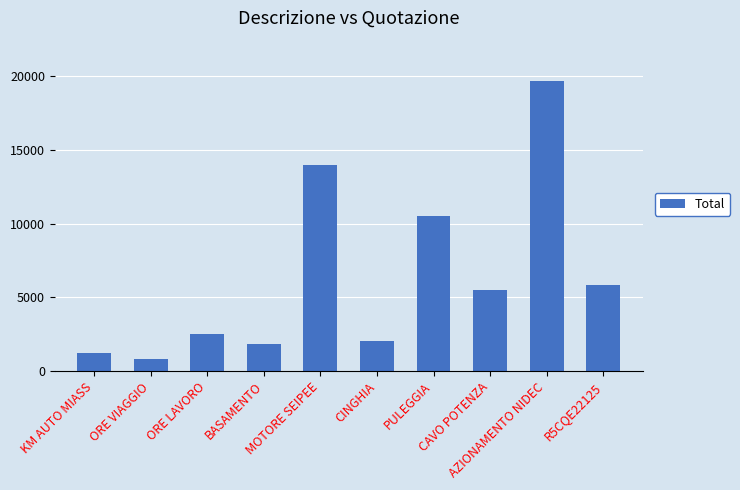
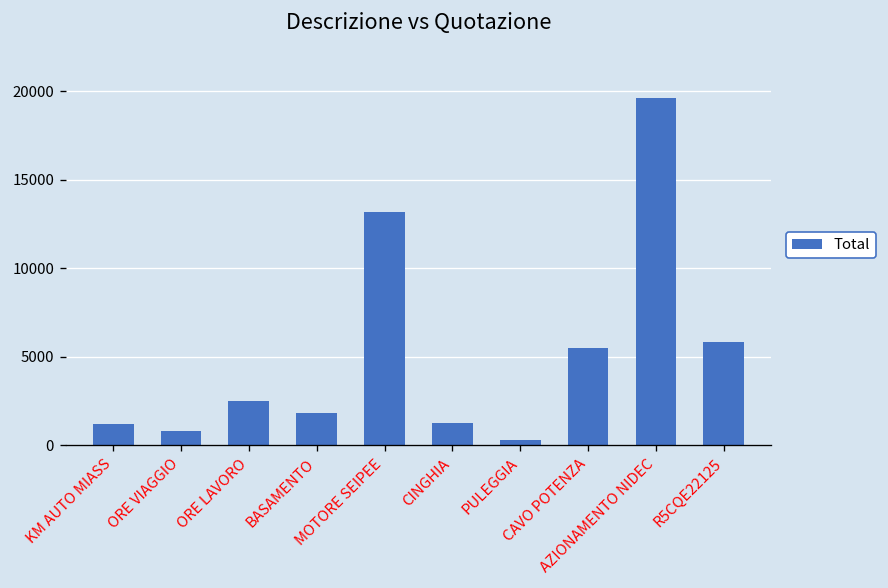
MOTORE SEIPEE: 14000 -> 13200
CINGHIA: 2000 -> 1300
PULEGGIA: 10500 -> 300
